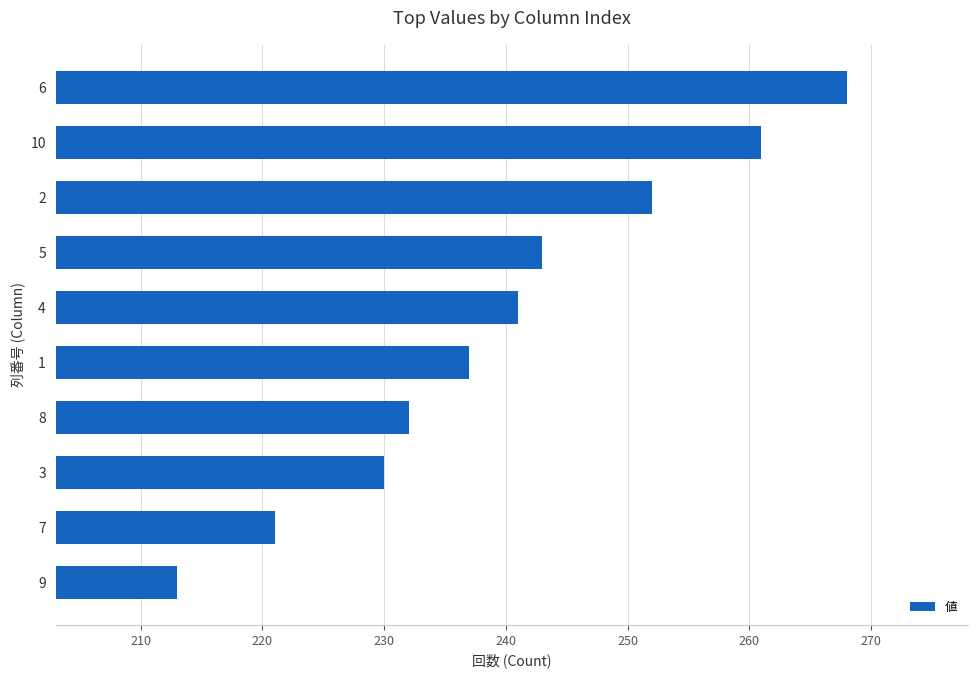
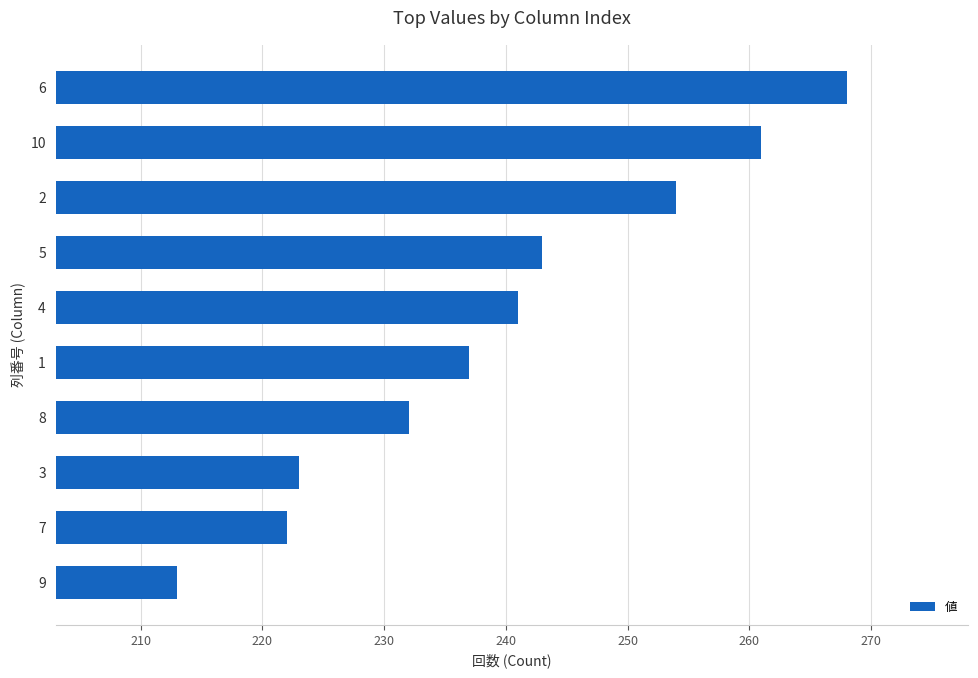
2: 252 -> 254
3: 230 -> 223
7: 221 -> 222
